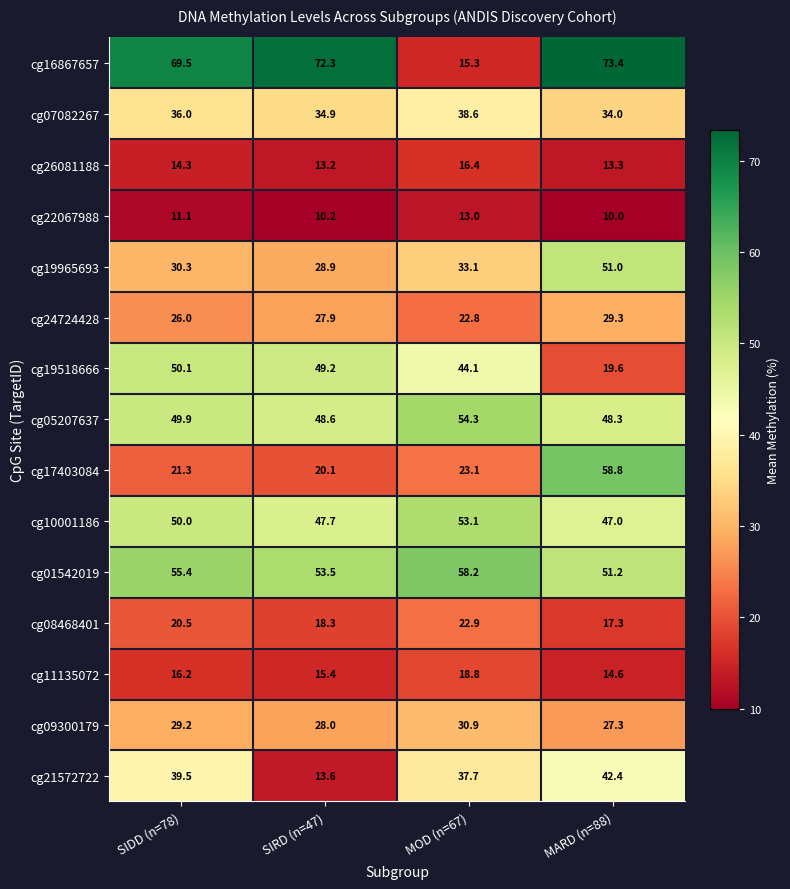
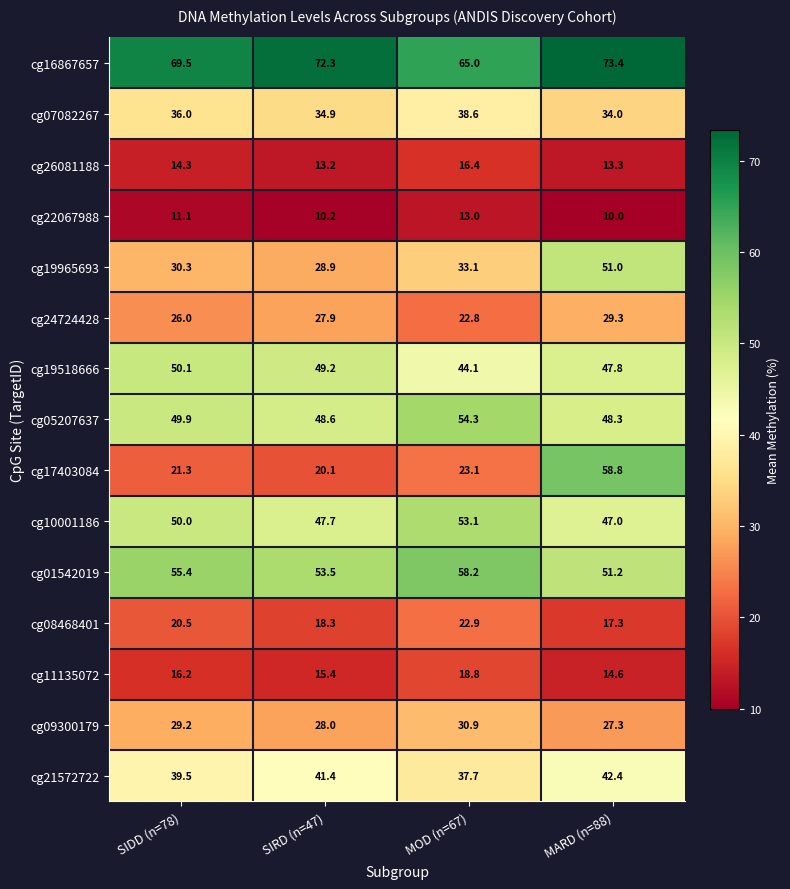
cg16867657, MOD (n=67): 15.3 -> 65.0
cg19518666, MARD (n=88): 19.6 -> 47.8
cg21572722, SIRD (n=47): 13.6 -> 41.4
